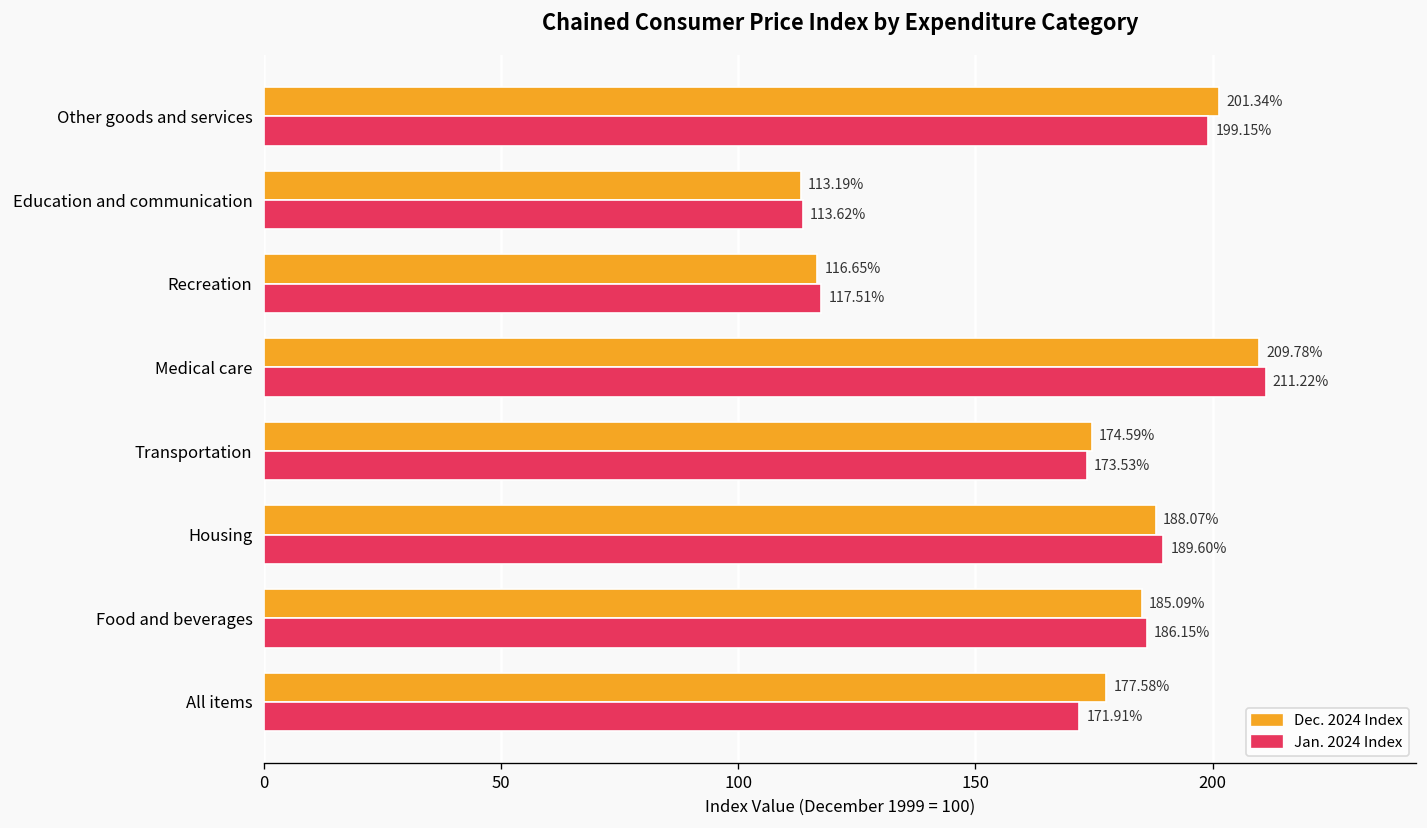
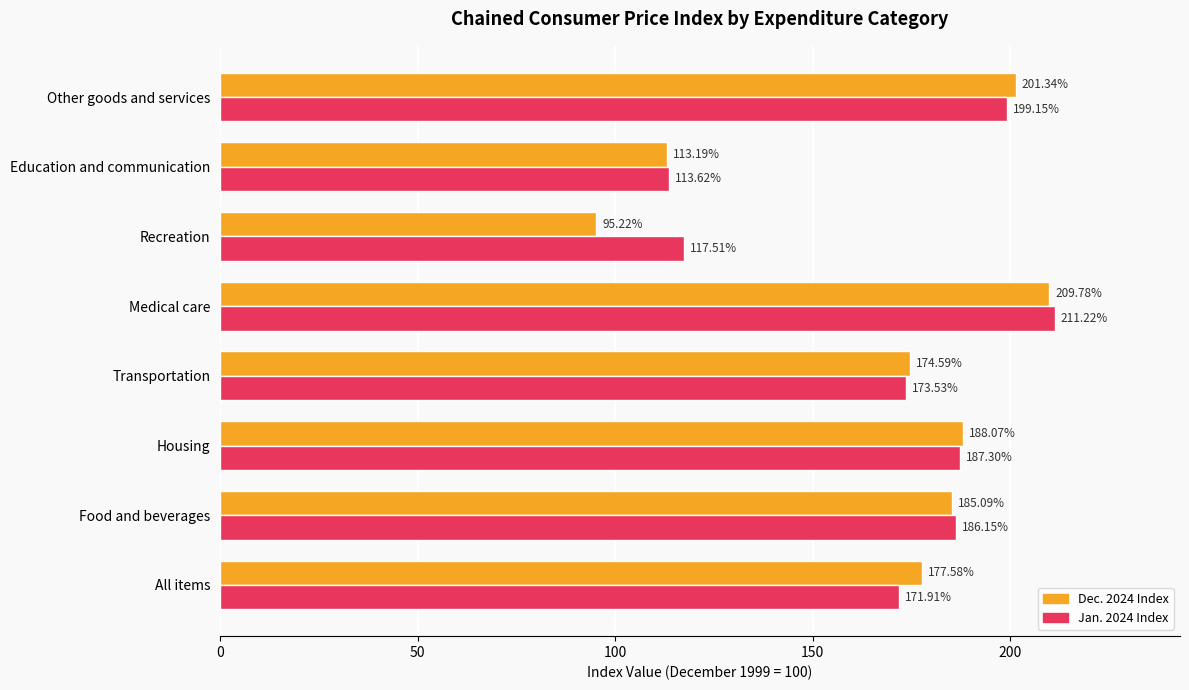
Dec. 2024 Index, Recreation: 116.65% -> 95.22%
Jan. 2024 Index, Housing: 189.60% -> 187.30%
